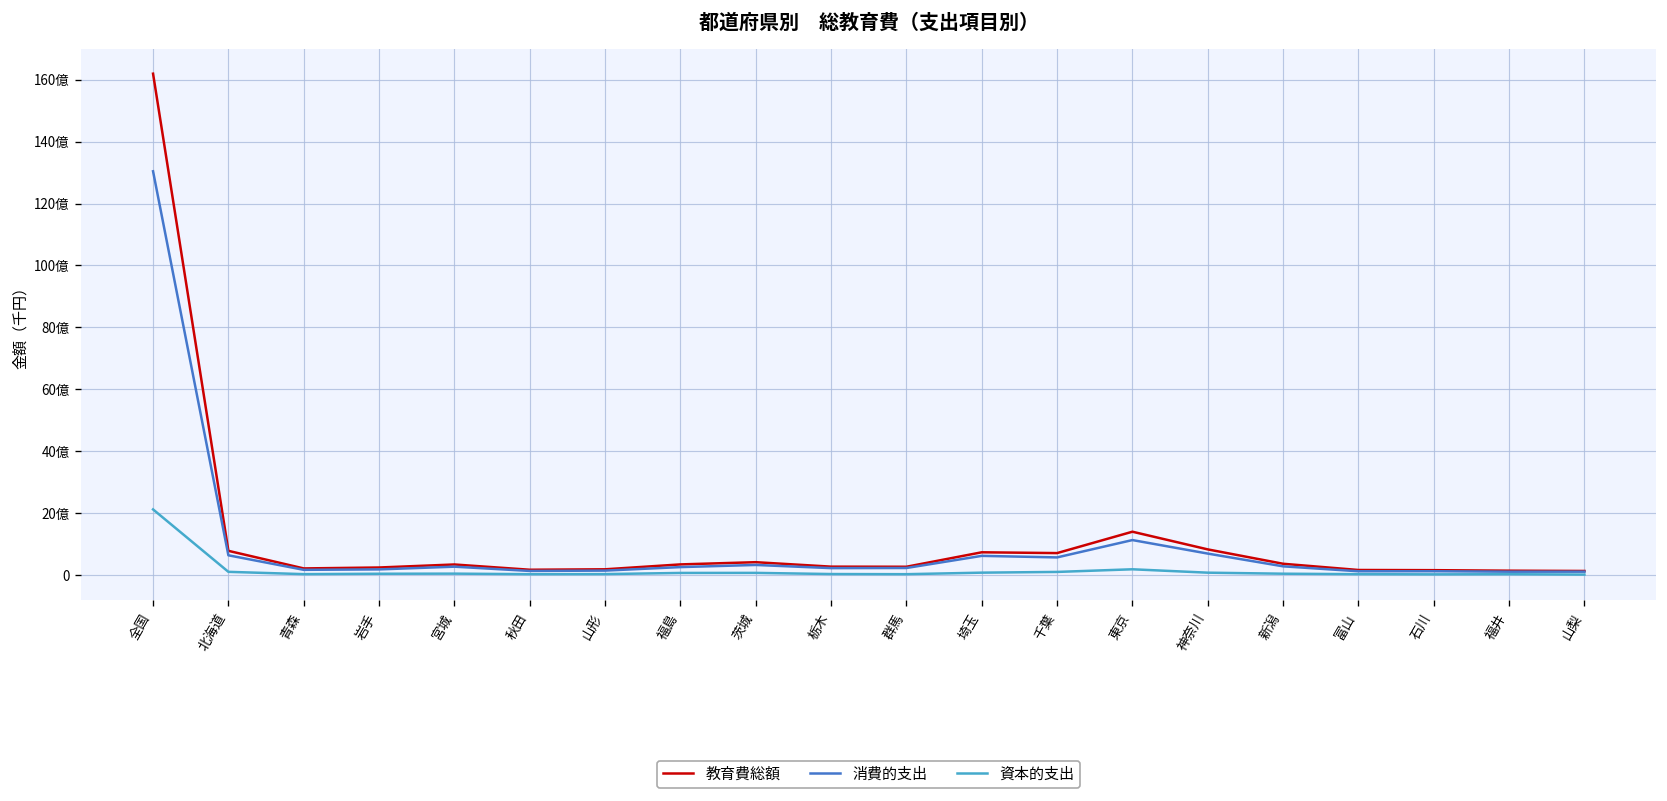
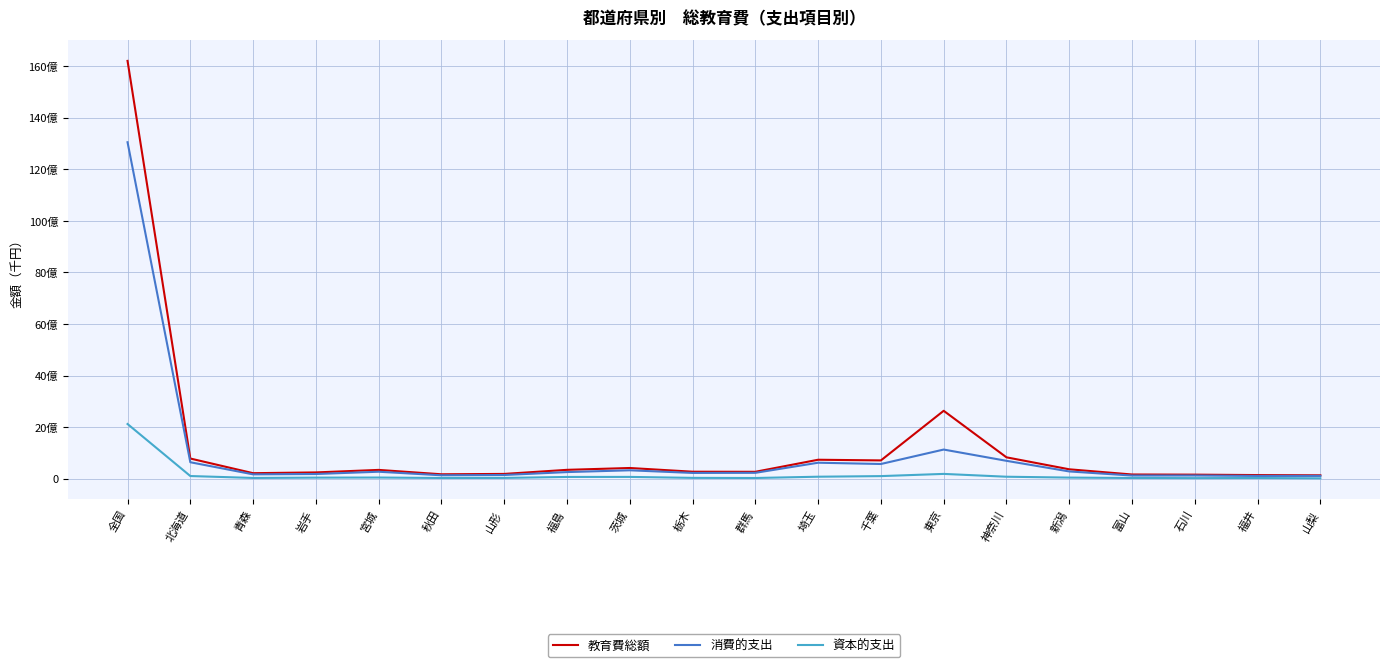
教育費総額, 東京: 14億 -> 26億
